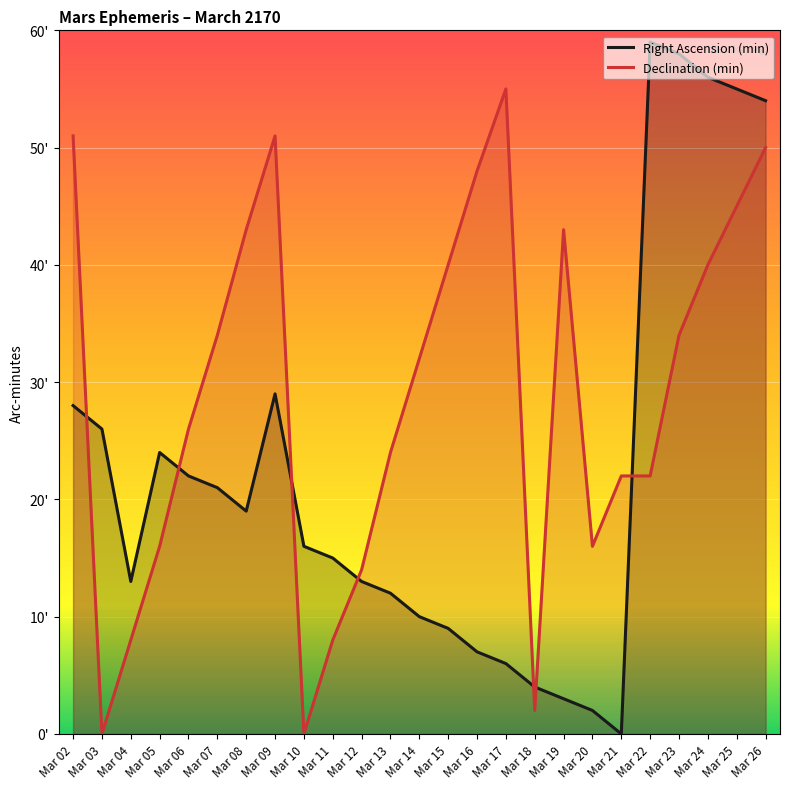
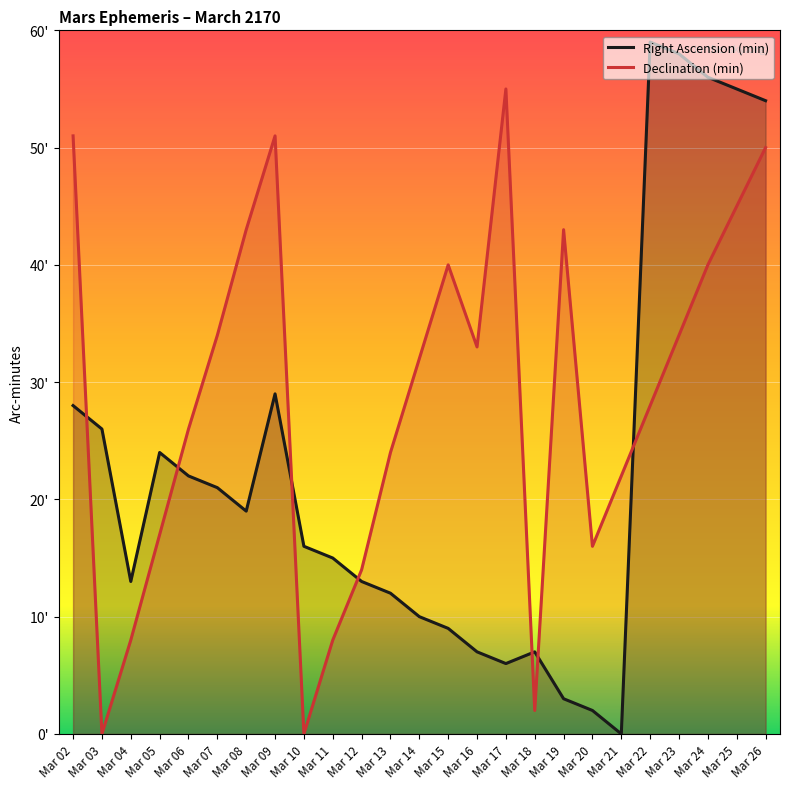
Declination (min), Mar 05: 16' -> 17'
Declination (min), Mar 16: 48' -> 33'
Right Ascension (min), Mar 18: 4' -> 7'
Declination (min), Mar 22: 22' -> 28'
